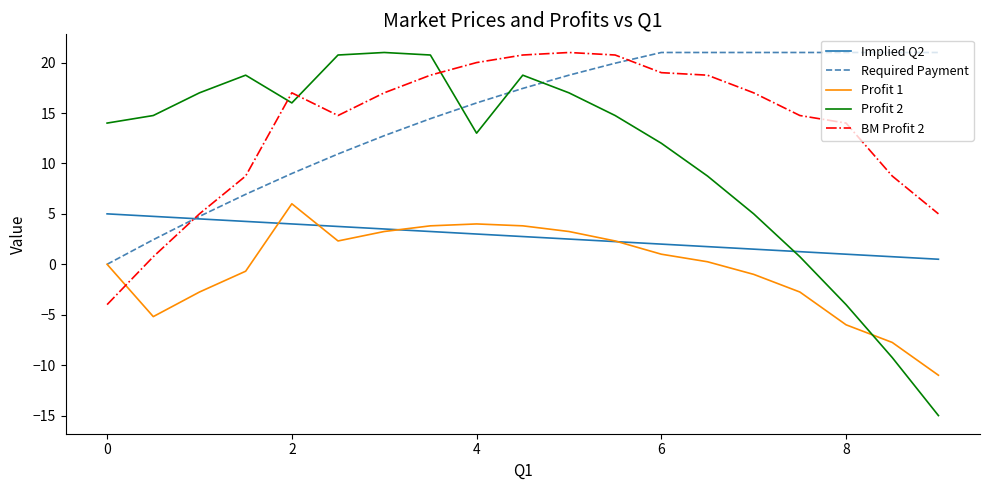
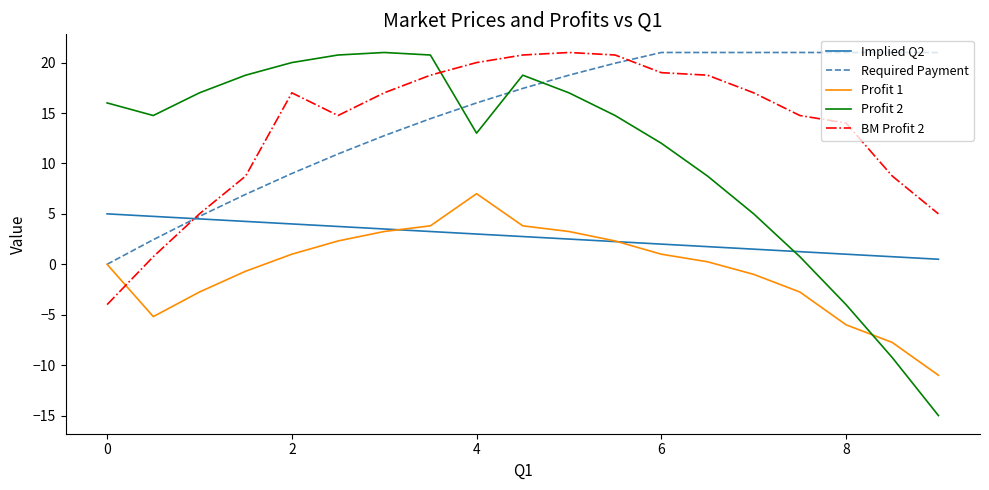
Profit 2, 0: 14 -> 16
Profit 1, 2: 6 -> 1
Profit 2, 2: 16 -> 20
Profit 1, 4: 4 -> 7
